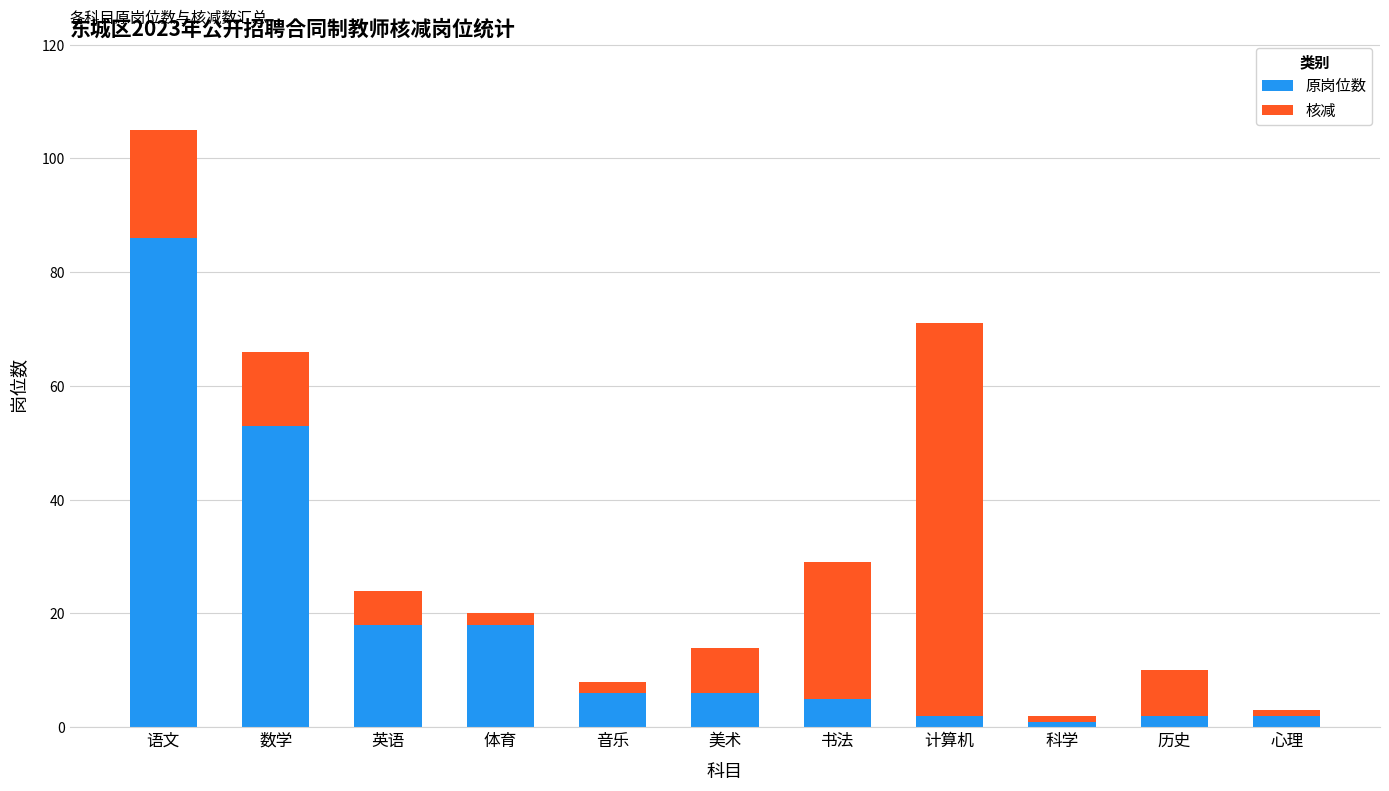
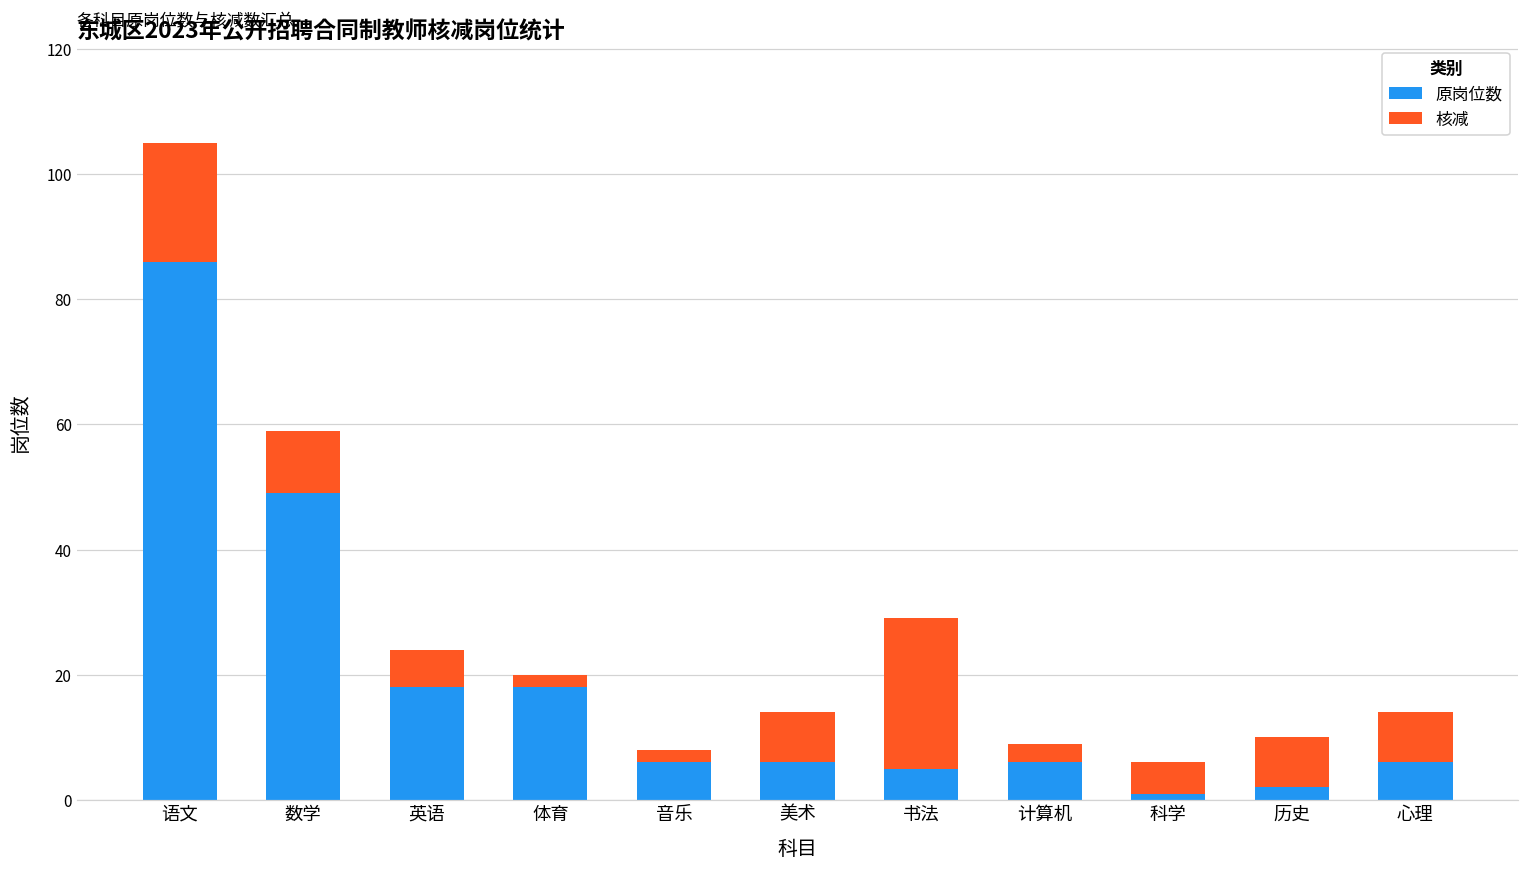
原岗位数, 数学: 53 -> 49
核减, 数学: 13 -> 10
原岗位数, 计算机: 2 -> 6
核减, 计算机: 69 -> 3
核减, 科学: 1 -> 5
原岗位数, 心理: 2 -> 6
核减, 心理: 1 -> 8
